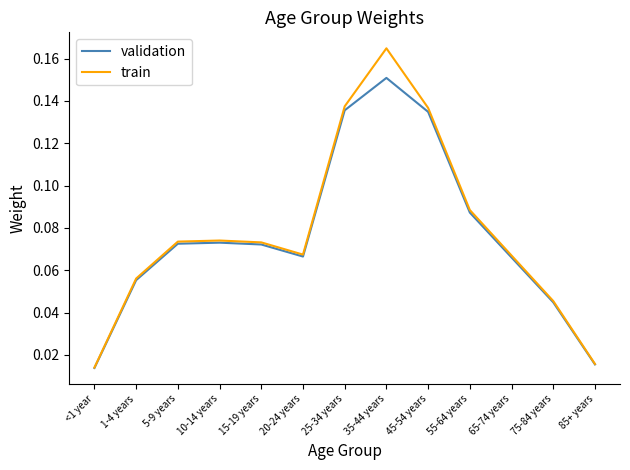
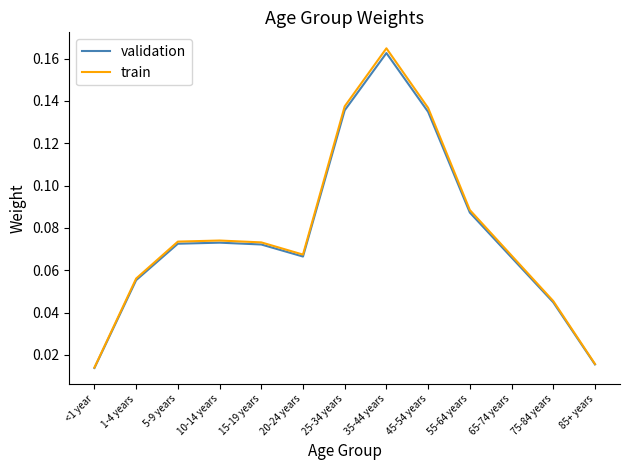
validation, 35-44 years: 0.151 -> 0.163
